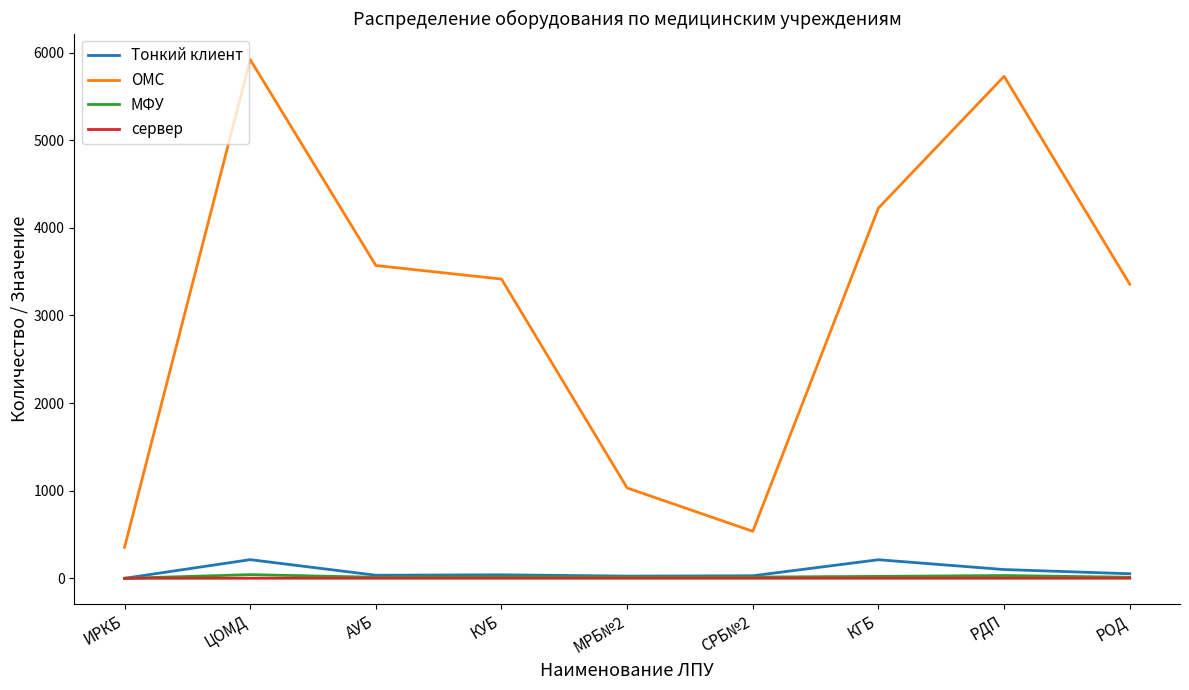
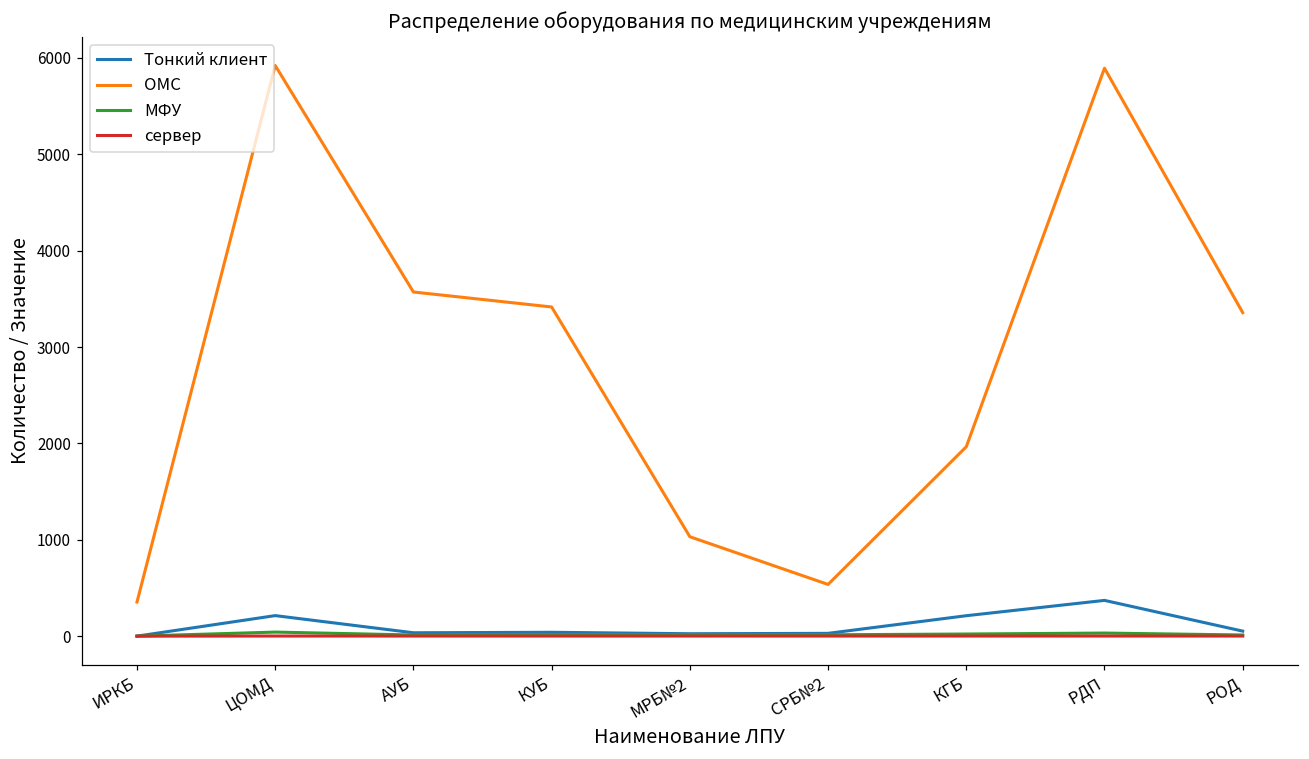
ОМС, КГБ: 4200 -> 2000
Тонкий клиент, РДП: 100 -> 400
ОМС, РДП: 5700 -> 5900
